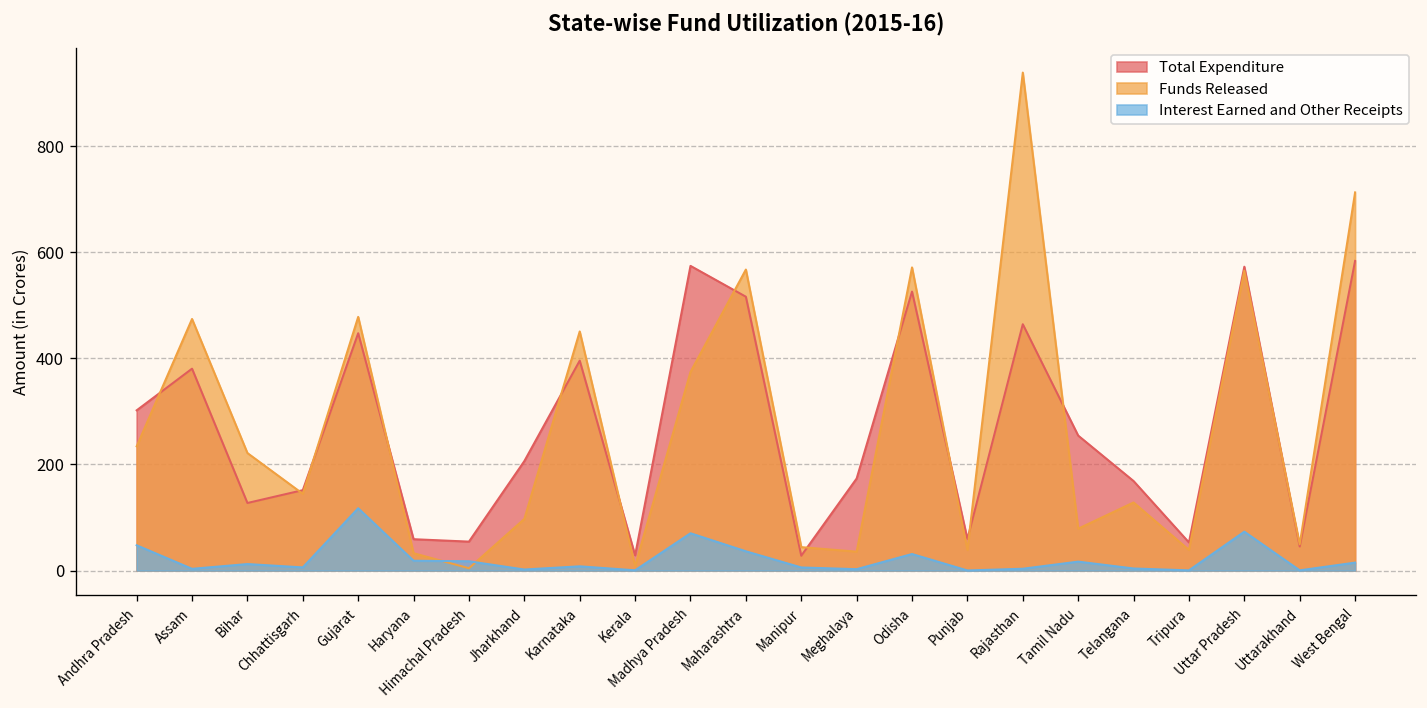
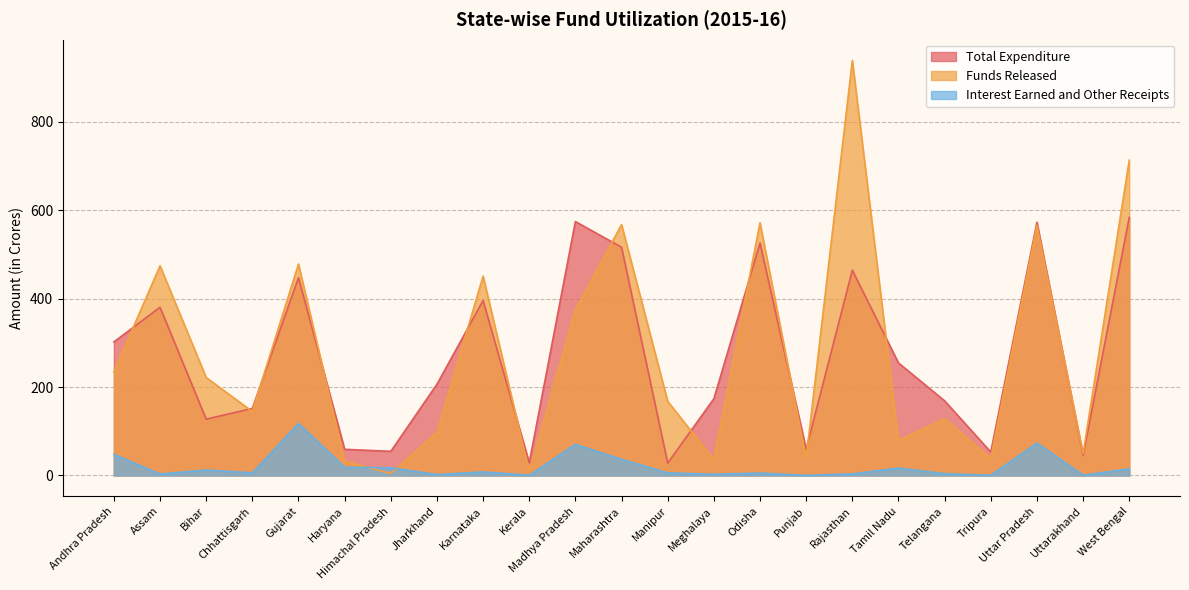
Funds Released, Manipur: 40 -> 170
Interest Earned and Other Receipts, Odisha: 30 -> 10
